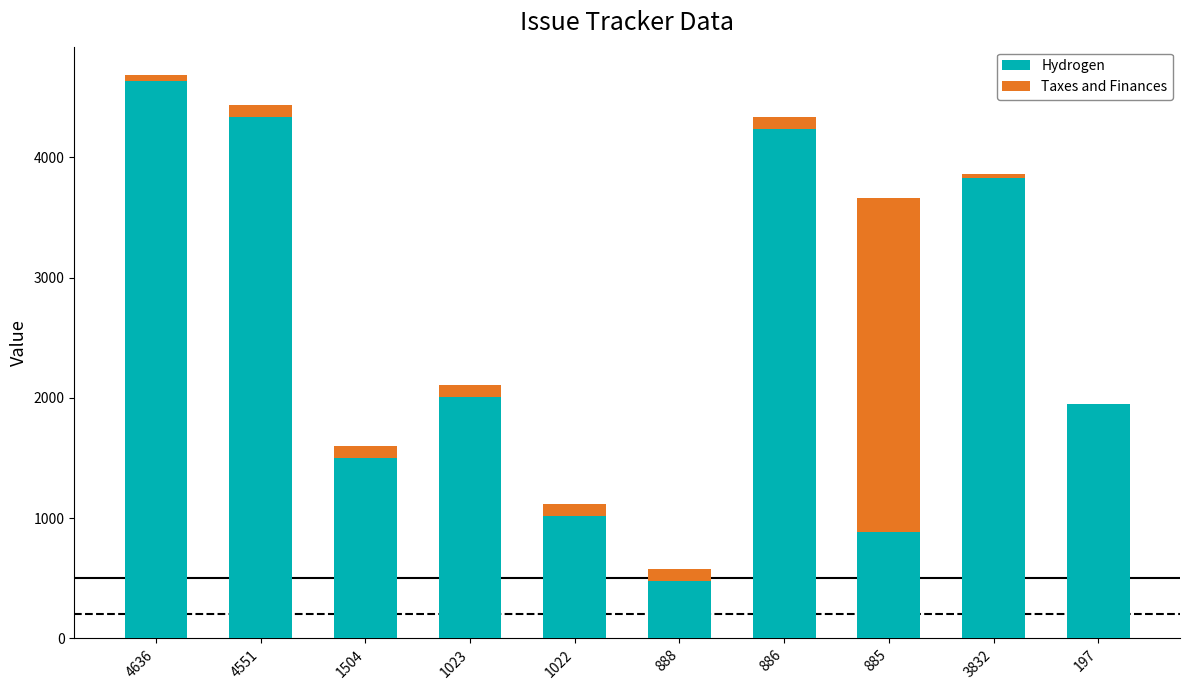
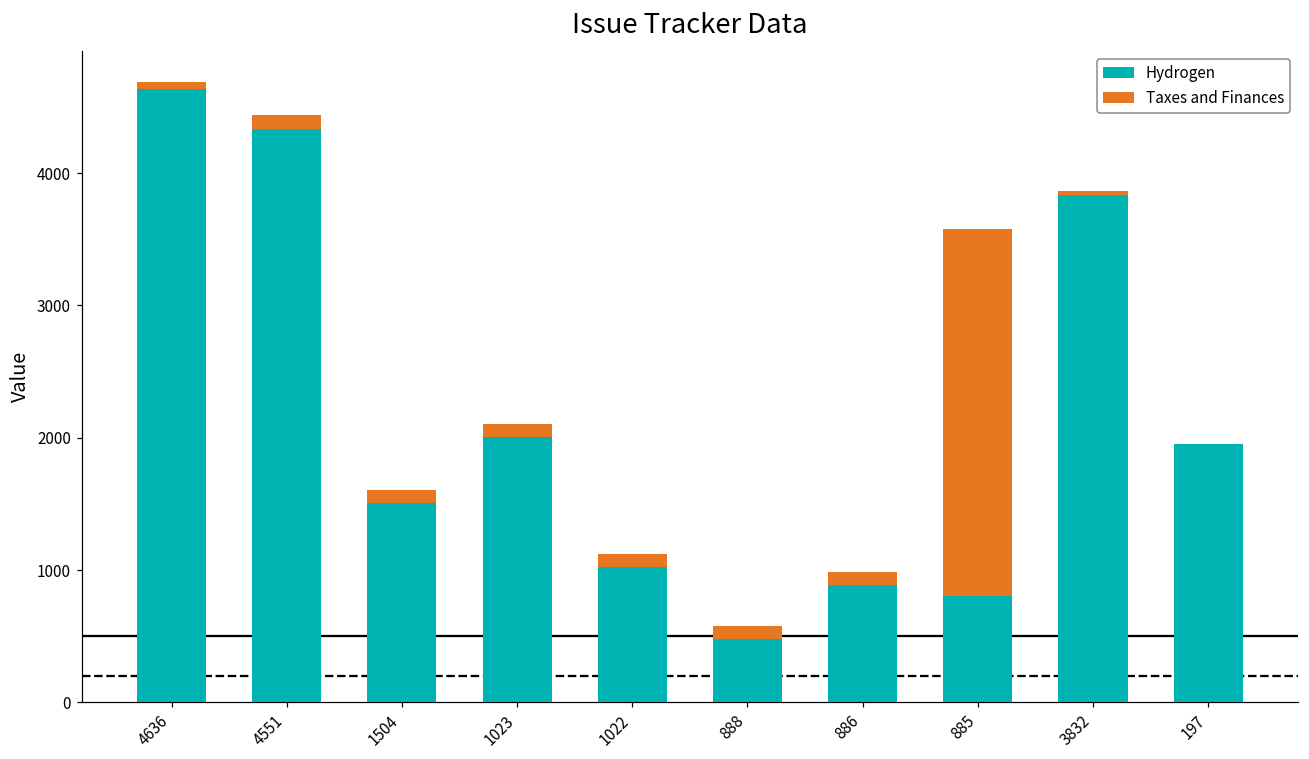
Hydrogen, 886: 4240 -> 890
Hydrogen, 885: 890 -> 800
